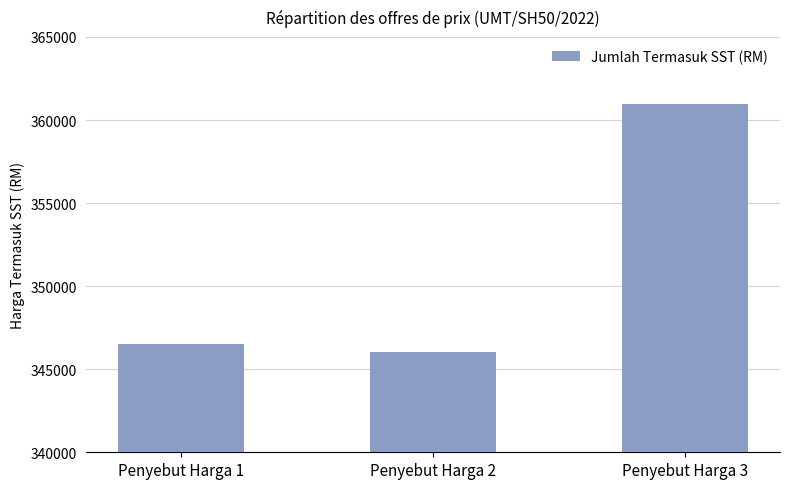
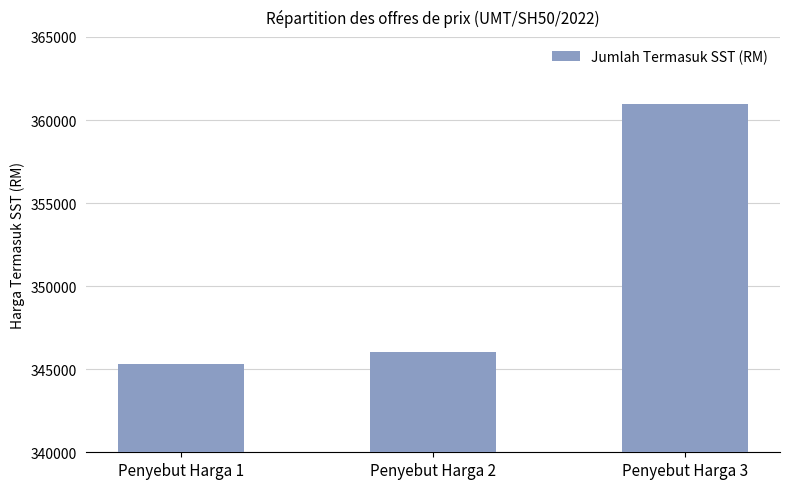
Penyebut Harga 1: 346500 -> 345300
